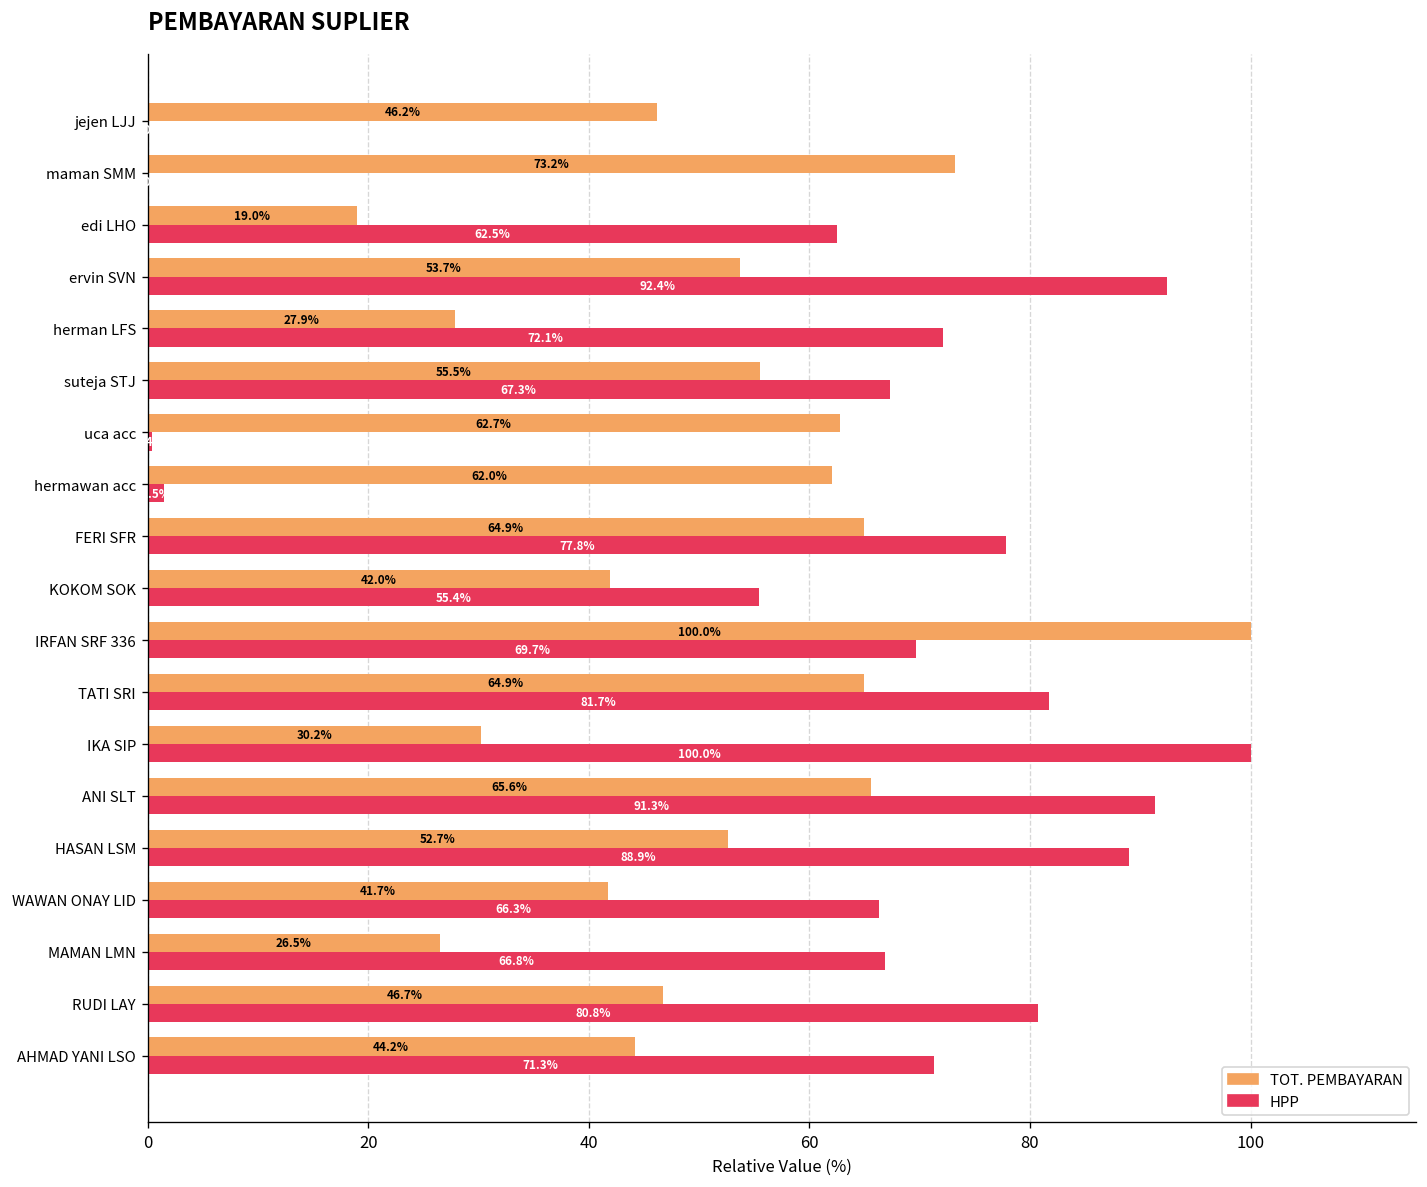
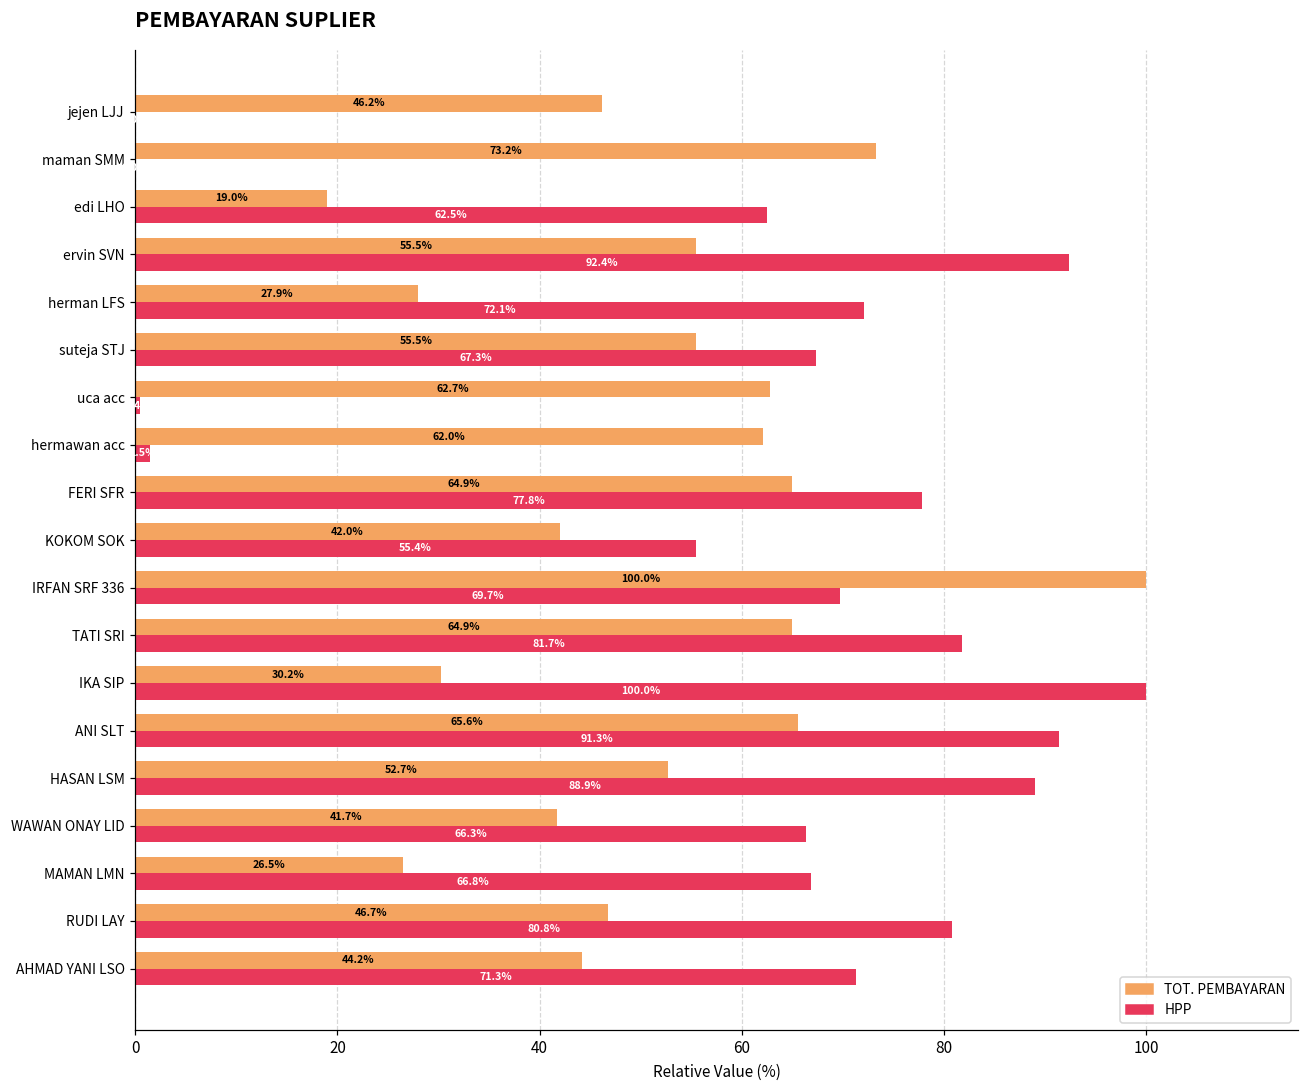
TOT. PEMBAYARAN, ervin SVN: 53.7% -> 55.5%
